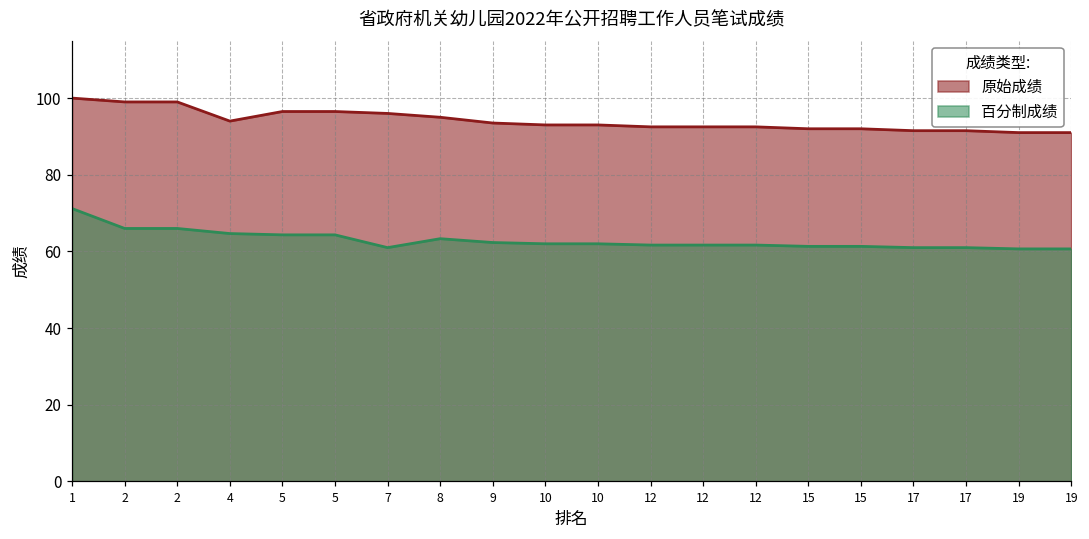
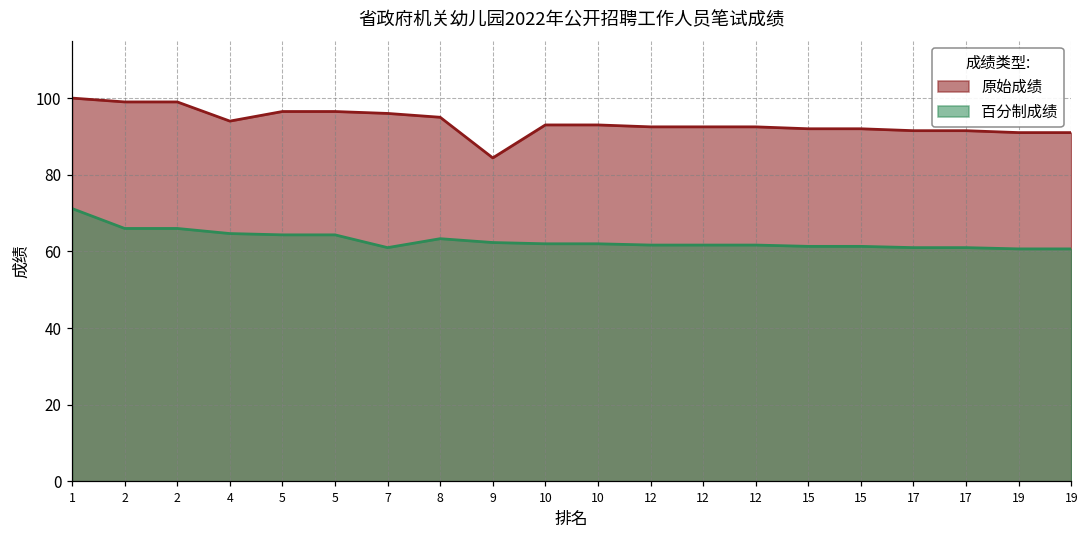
原始成绩, 9: 94 -> 84
